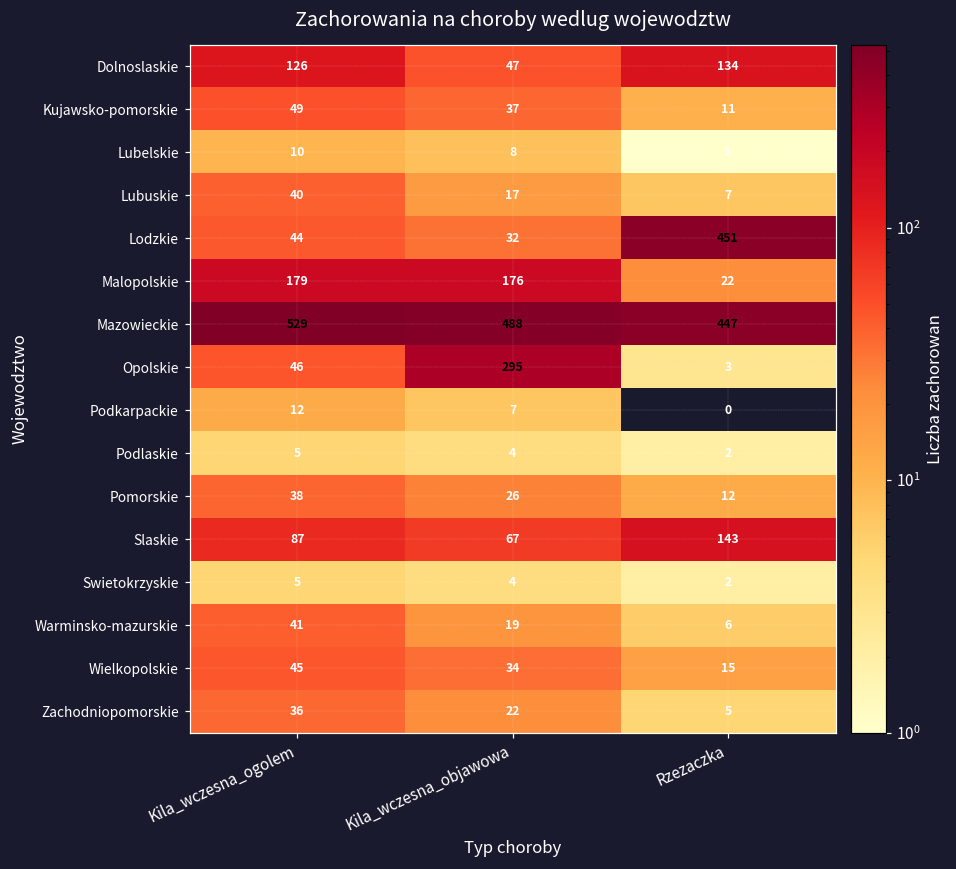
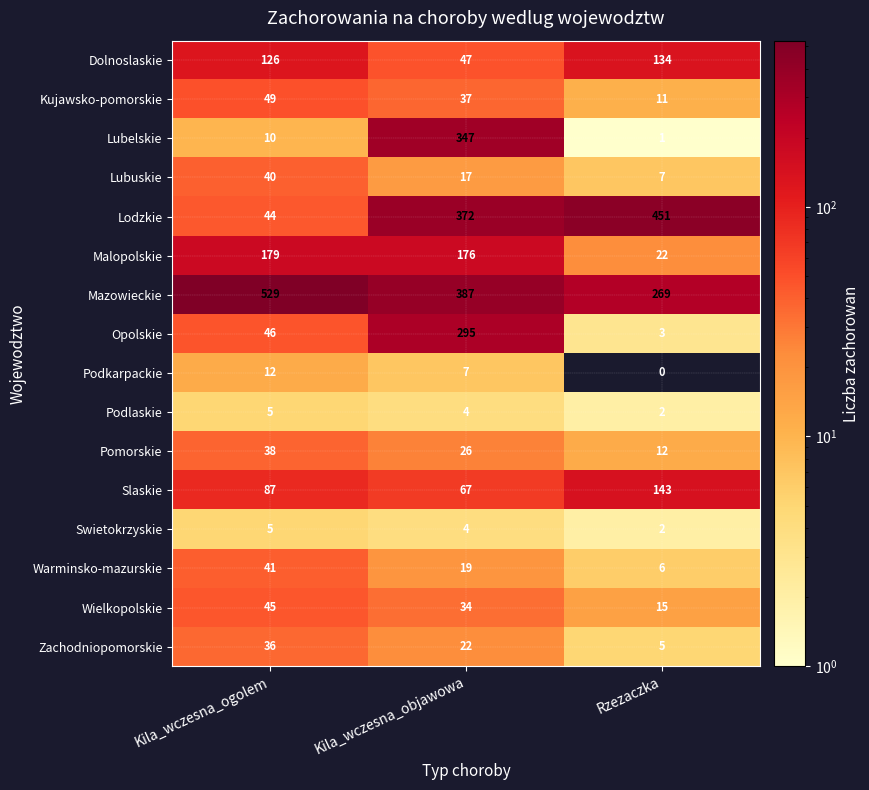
Lubelskie, Kila_wczesna_objawowa: 8 -> 347
Lodzkie, Kila_wczesna_objawowa: 32 -> 372
Mazowieckie, Kila_wczesna_objawowa: 488 -> 387
Mazowieckie, Rzezaczka: 447 -> 269
